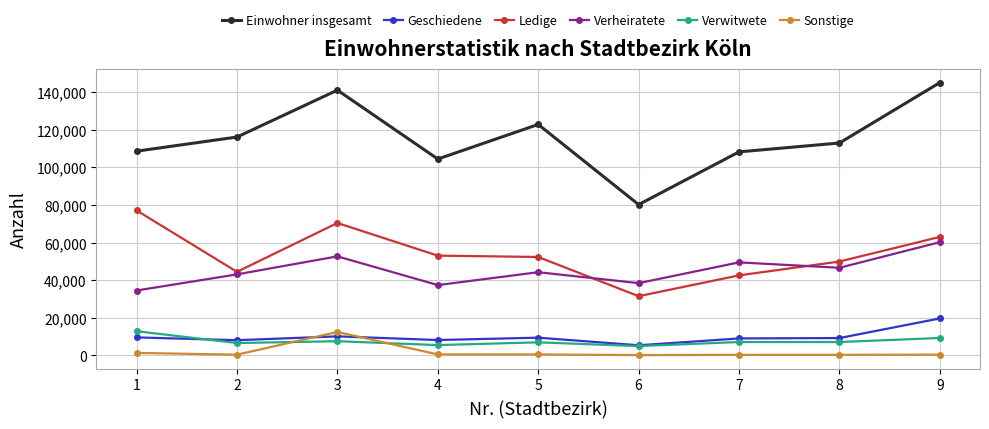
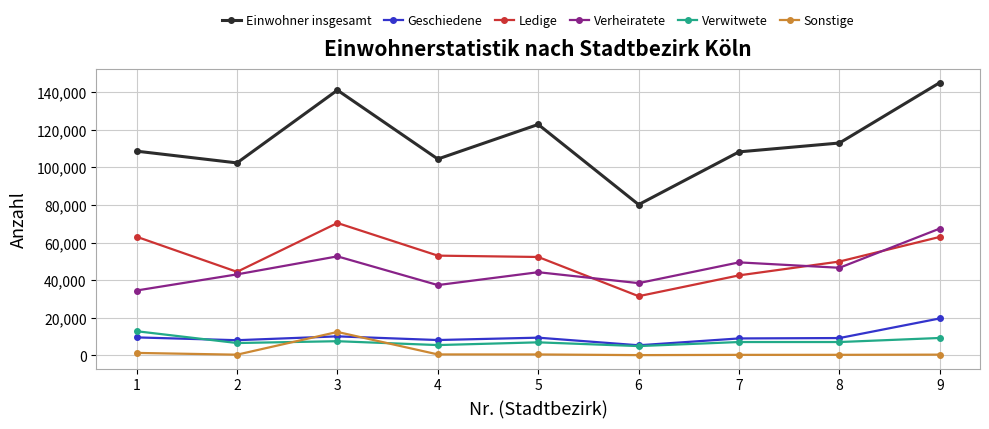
Ledige, 1: 77,000 -> 63,000
Einwohner insgesamt, 2: 116,000 -> 102,000
Verheiratete, 9: 60,000 -> 67,000
